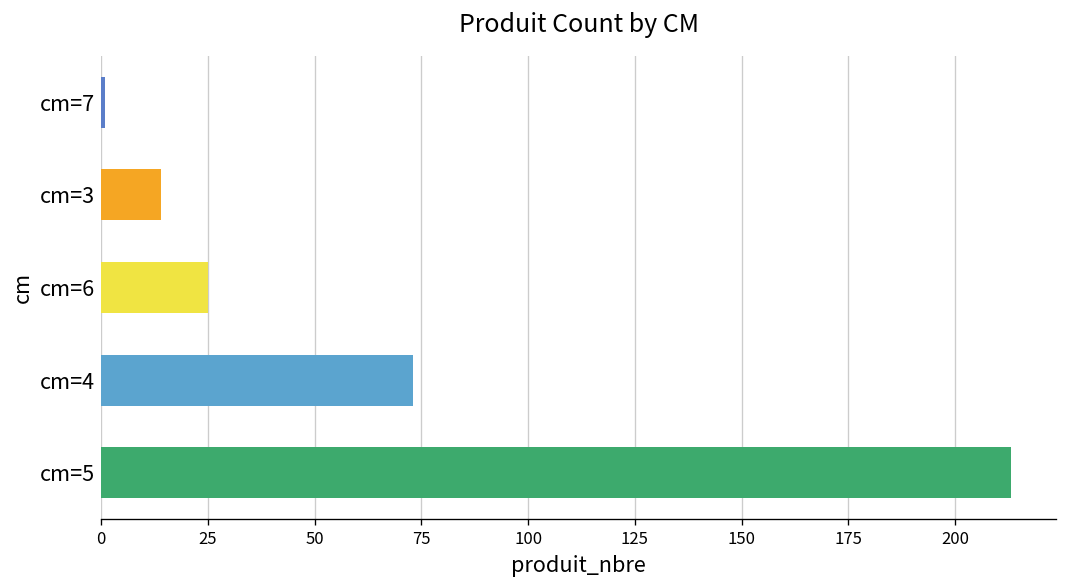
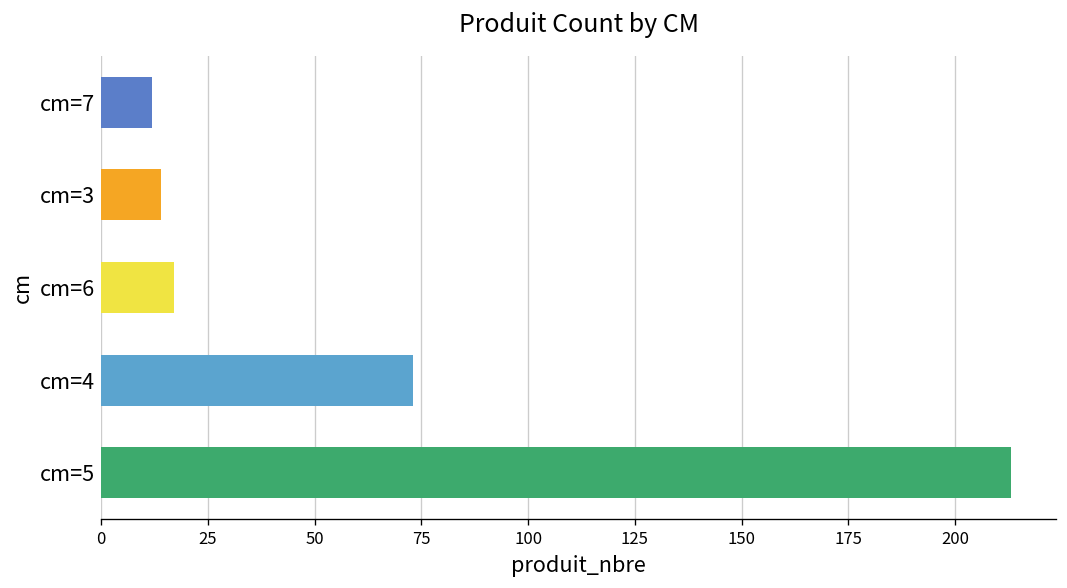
cm=7: 1 -> 12
cm=6: 25 -> 17
